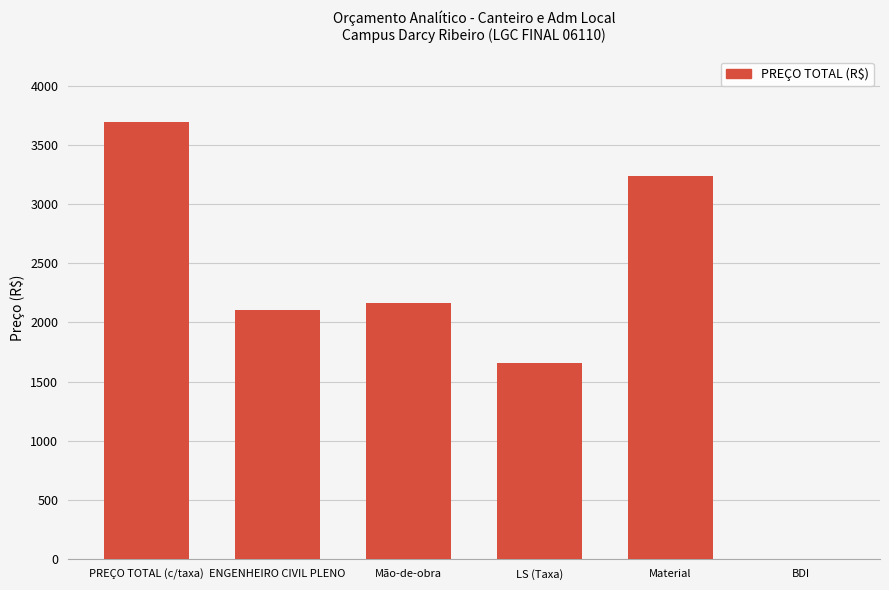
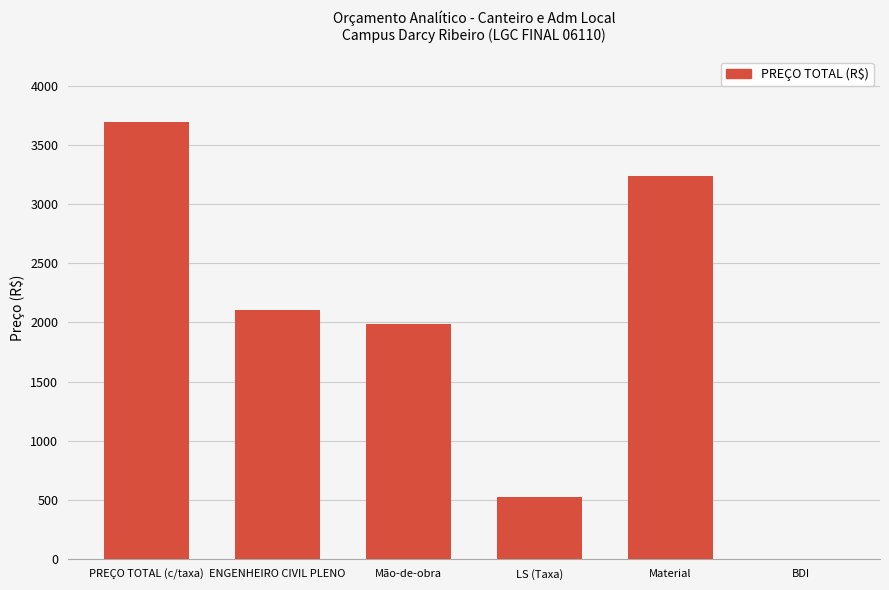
Mão-de-obra: 2160 -> 1990
LS (Taxa): 1660 -> 530
